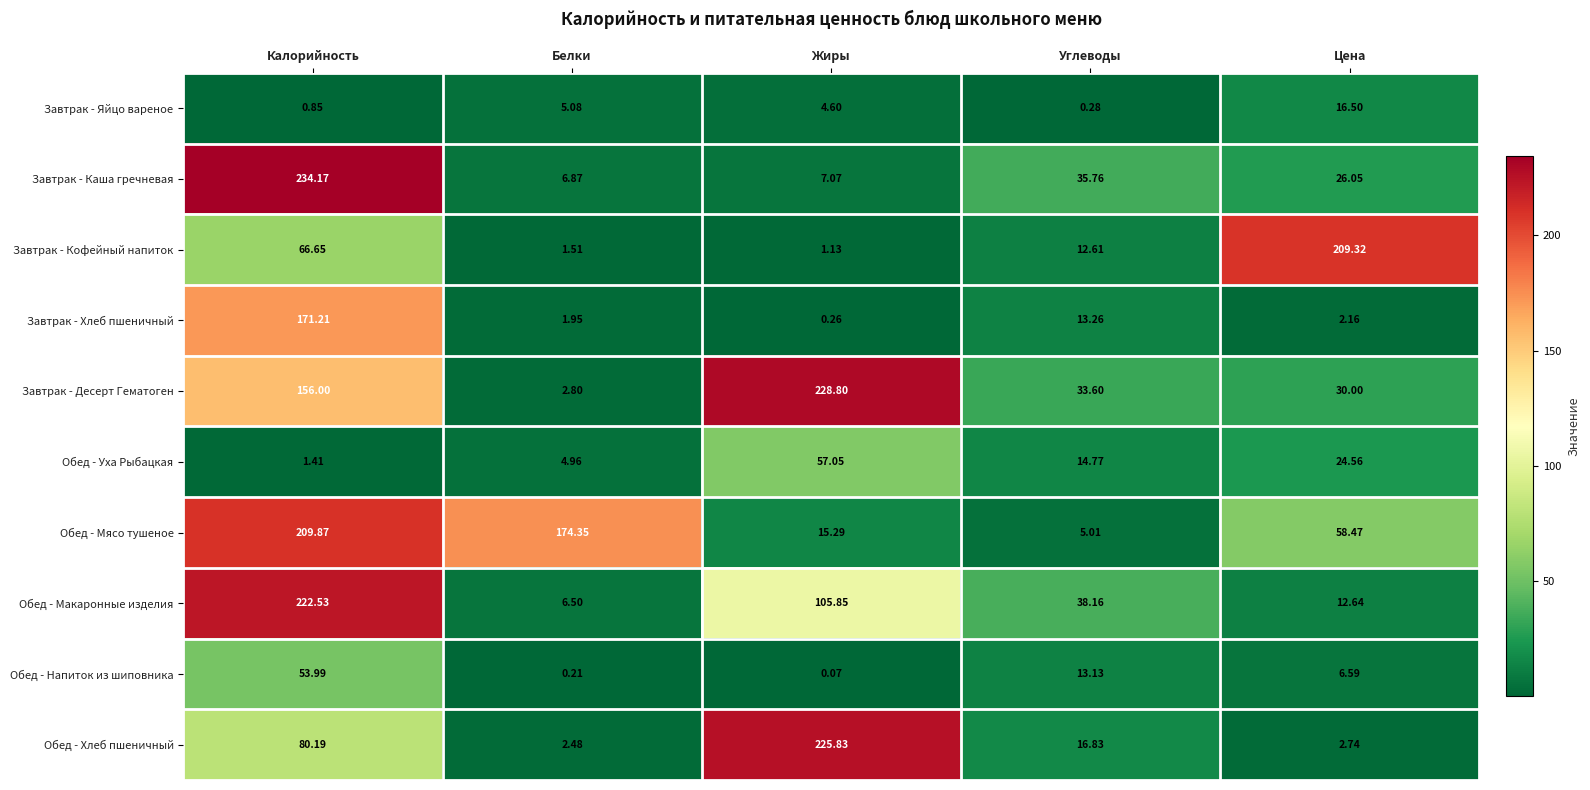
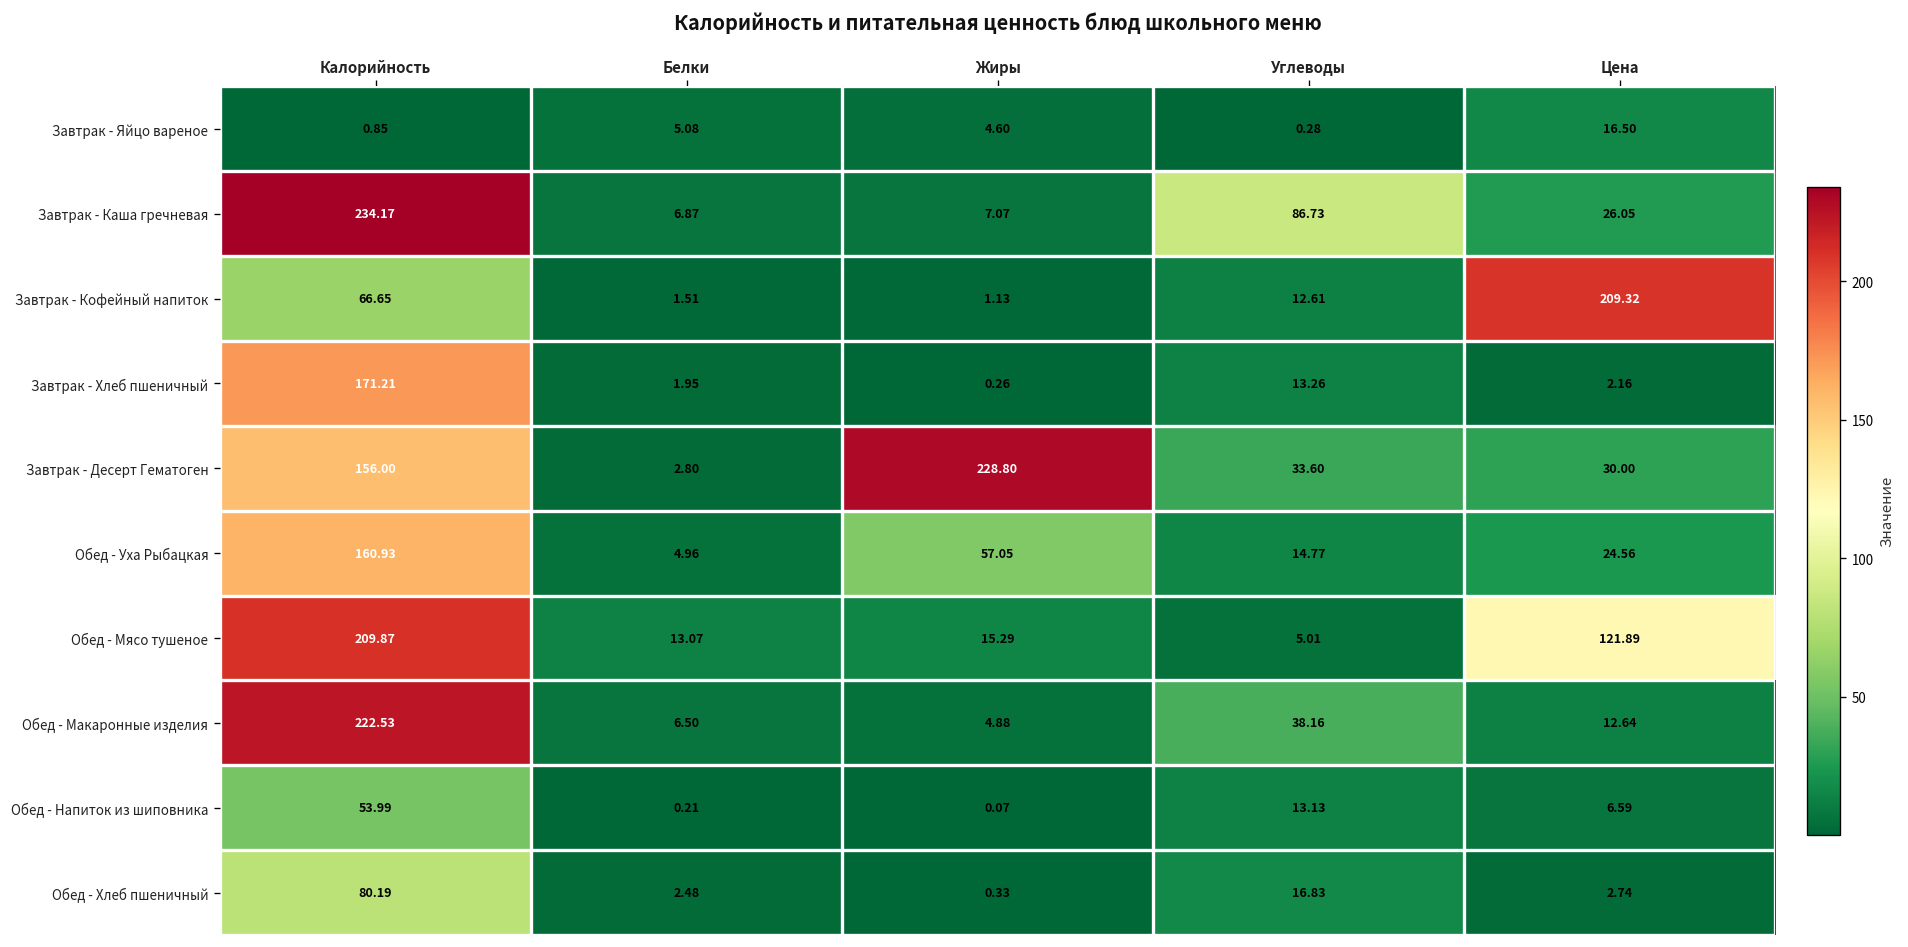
Завтрак - Каша гречневая, Углеводы: 35.76 -> 86.73
Обед - Уха Рыбацкая, Калорийность: 1.41 -> 160.93
Обед - Мясо тушеное, Белки: 174.35 -> 13.07
Обед - Мясо тушеное, Цена: 58.47 -> 121.89
Обед - Макаронные изделия, Жиры: 105.85 -> 4.88
Обед - Хлеб пшеничный, Жиры: 225.83 -> 0.33
